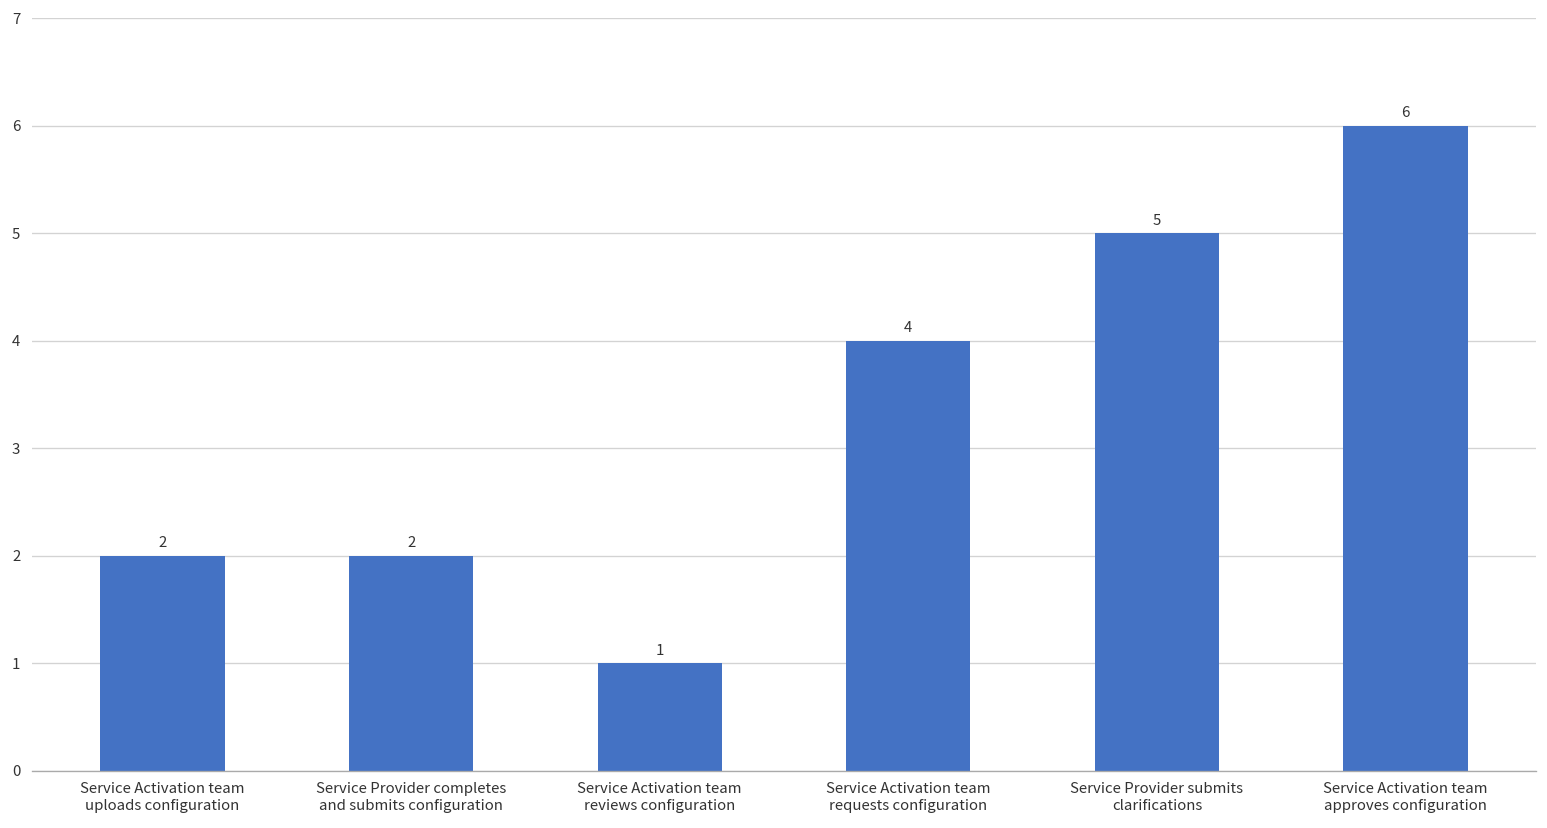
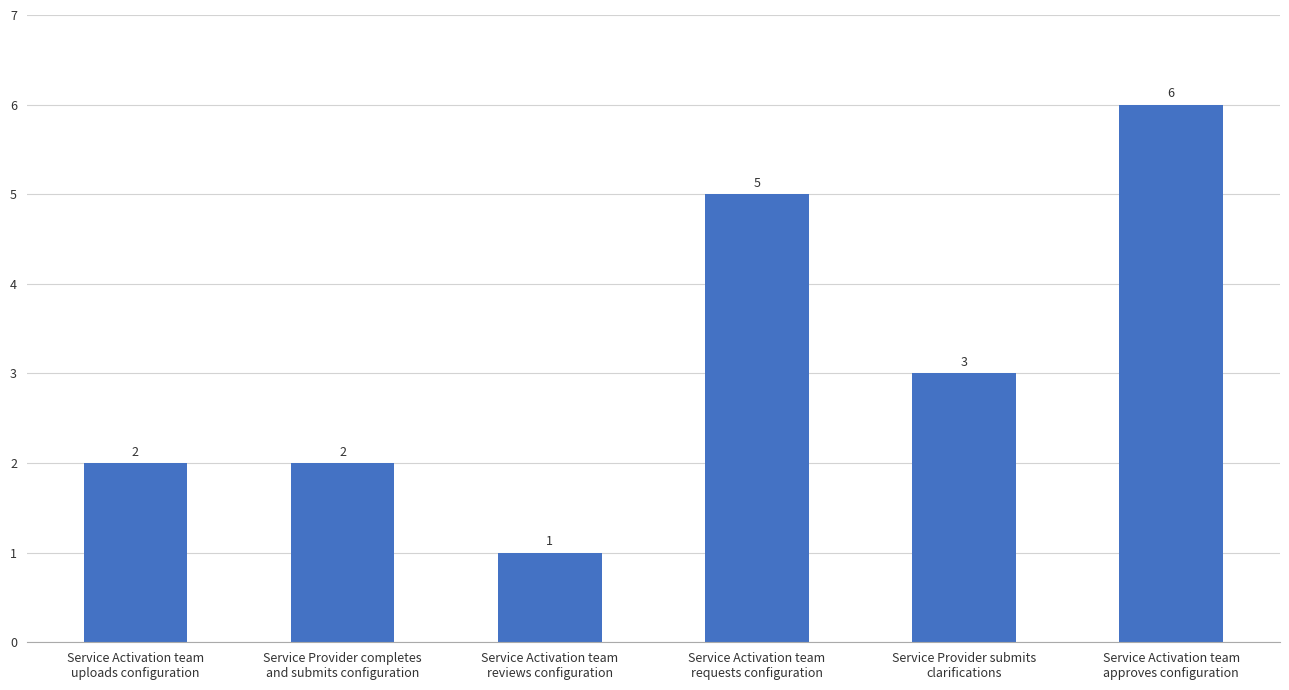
Service Activation team requests configuration: 4 -> 5
Service Provider submits clarifications: 5 -> 3
